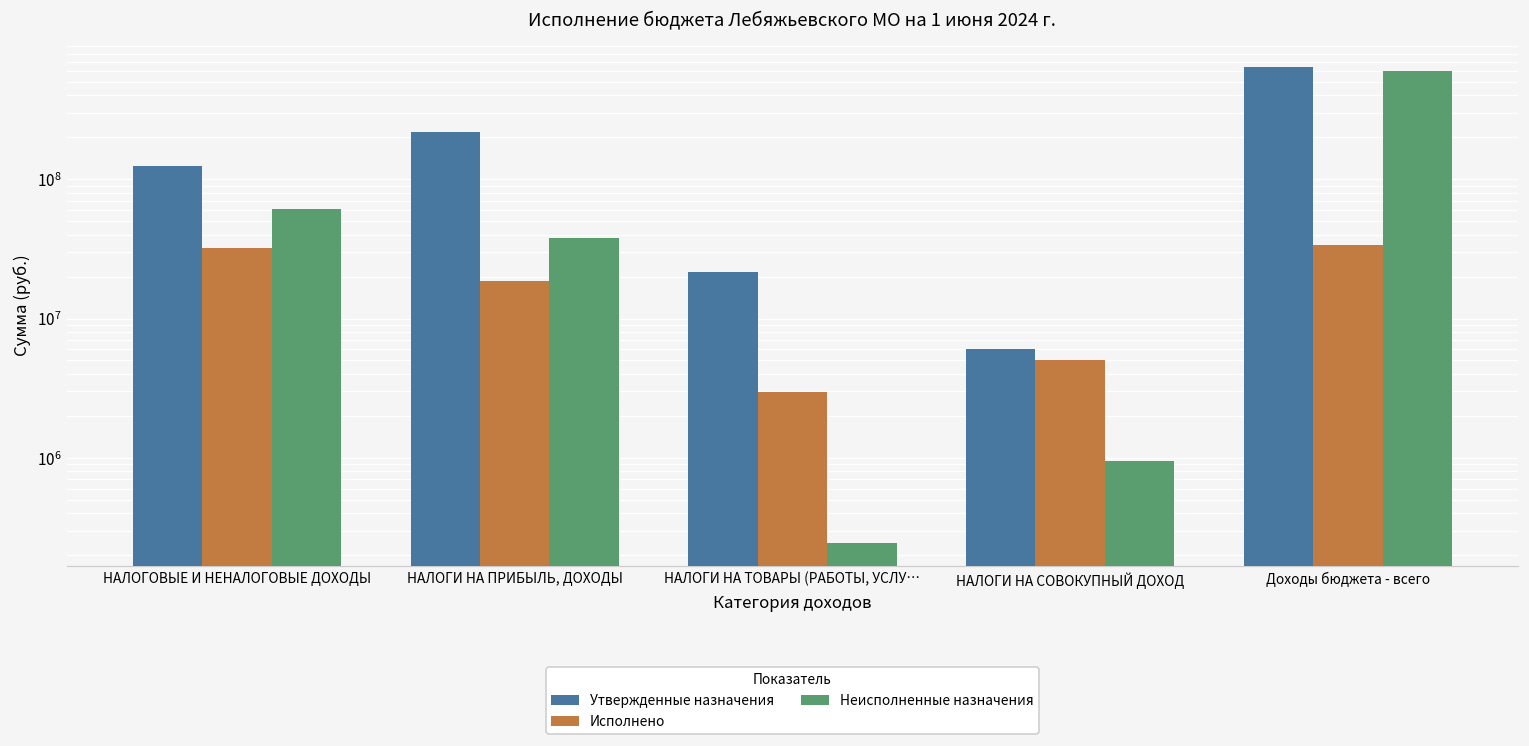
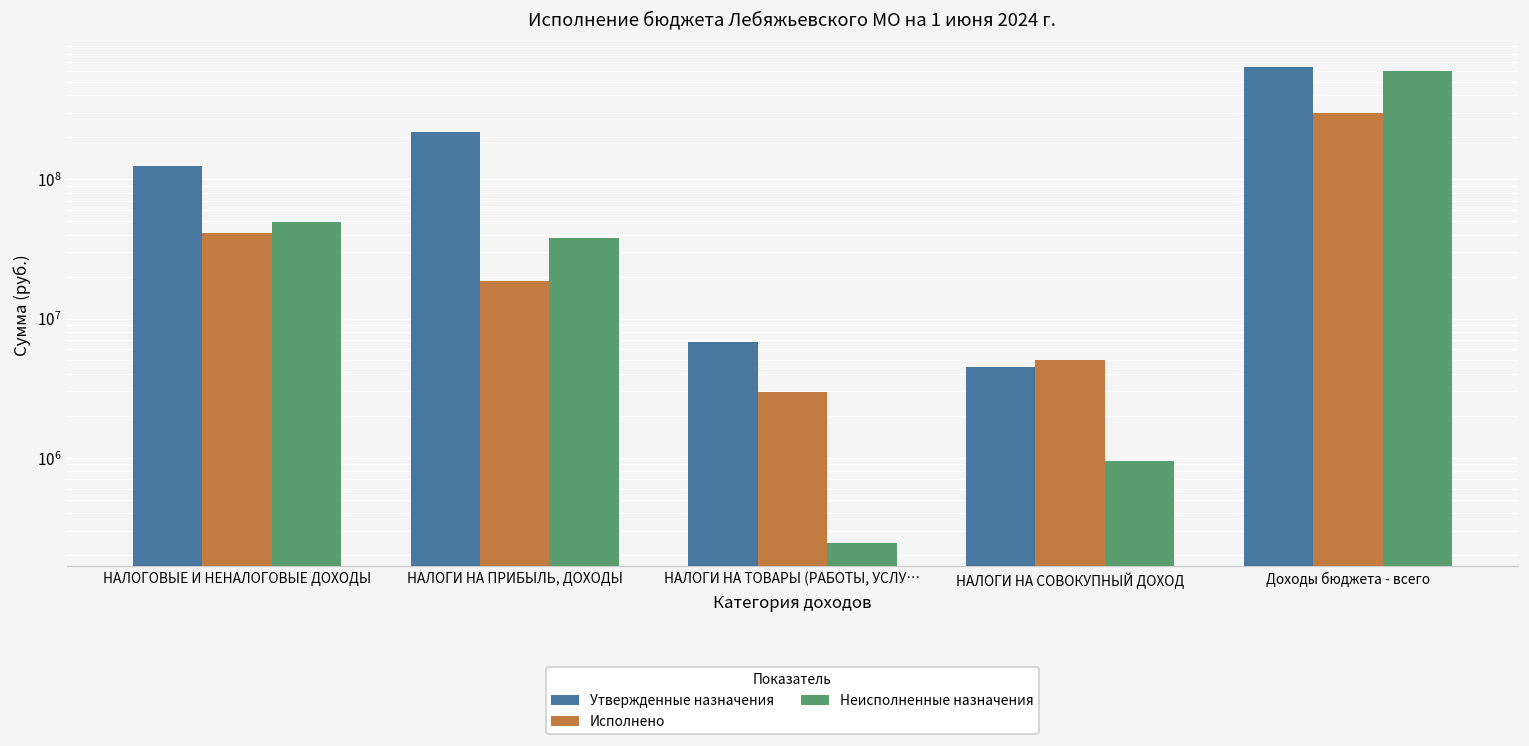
Исполнено, НАЛОГОВЫЕ И НЕНАЛОГОВЫЕ ДОХОДЫ: 32000000 -> 41000000
Неисполненные назначения, НАЛОГОВЫЕ И НЕНАЛОГОВЫЕ ДОХОДЫ: 60000000 -> 50000000
Утвержденные назначения, НАЛОГИ НА ТОВАРЫ (РАБОТЫ, УСЛУ…: 22000000 -> 7000000
Утвержденные назначения, НАЛОГИ НА СОВОКУПНЫЙ ДОХОД: 6000000 -> 4500000
Исполнено, Доходы бюджета - всего: 34000000 -> 300000000
